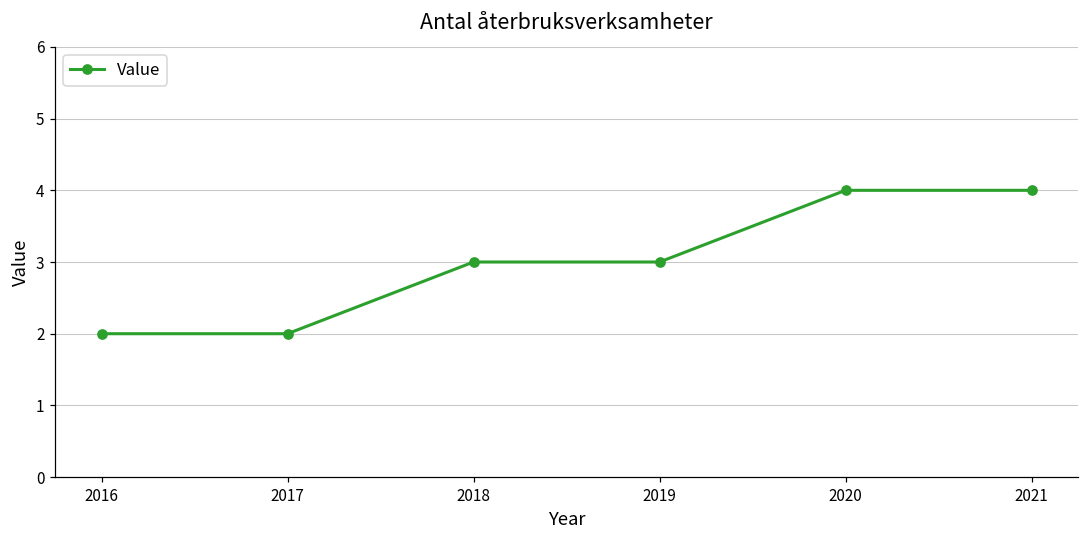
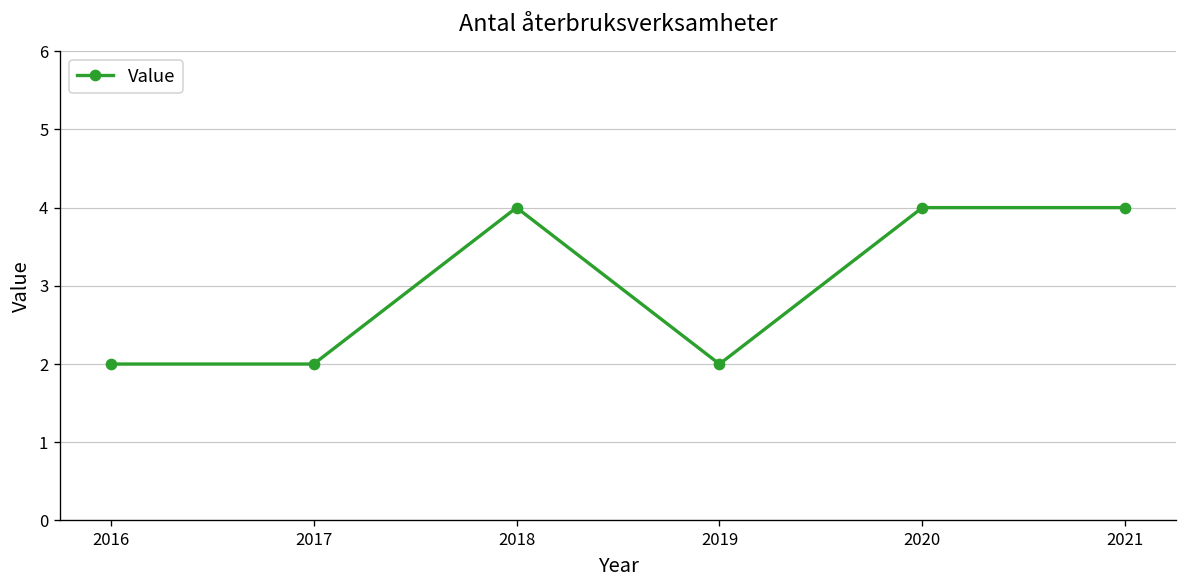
2018: 3 -> 4
2019: 3 -> 2
